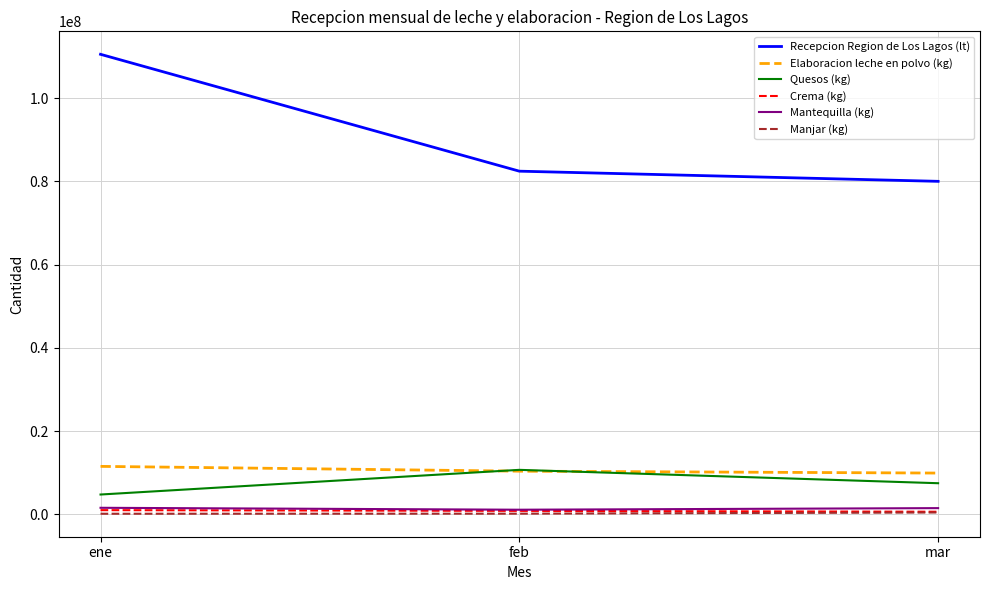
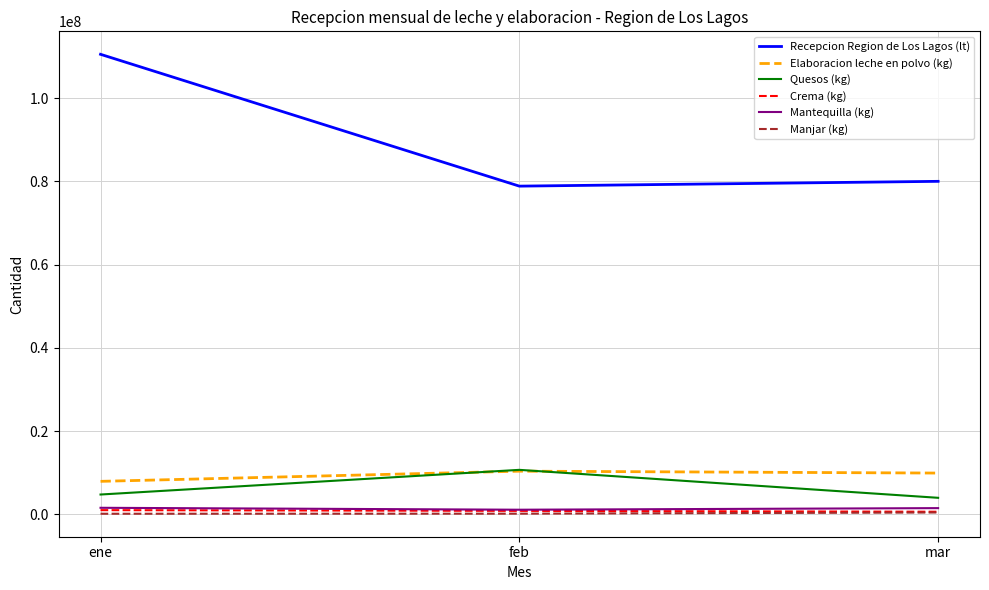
Elaboracion leche en polvo (kg), ene: 12000000 -> 8000000
Recepcion Region de Los Lagos (lt), feb: 82000000 -> 79000000
Quesos (kg), mar: 8000000 -> 4000000
